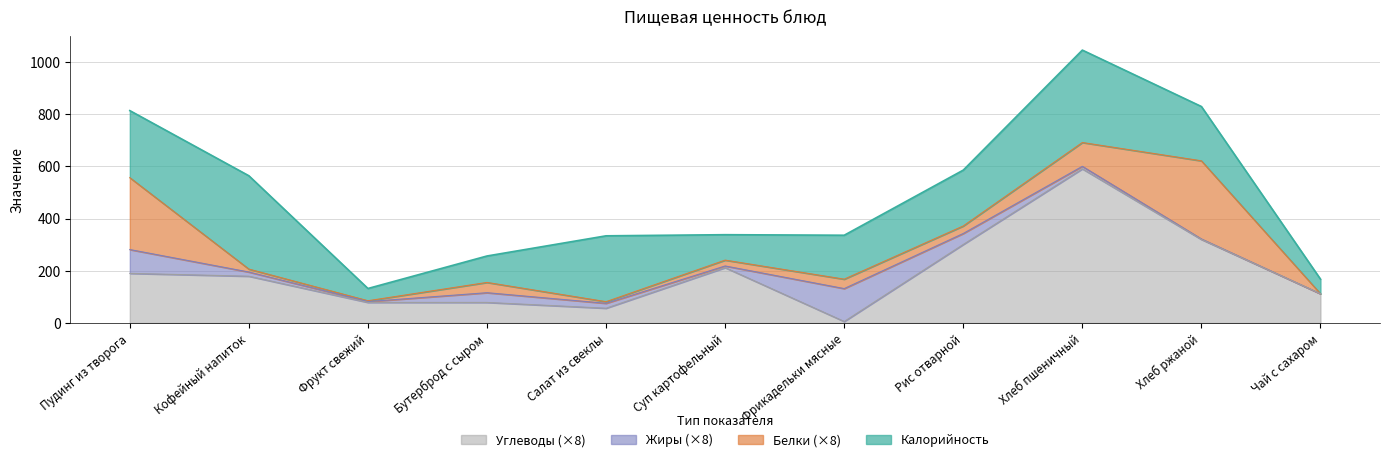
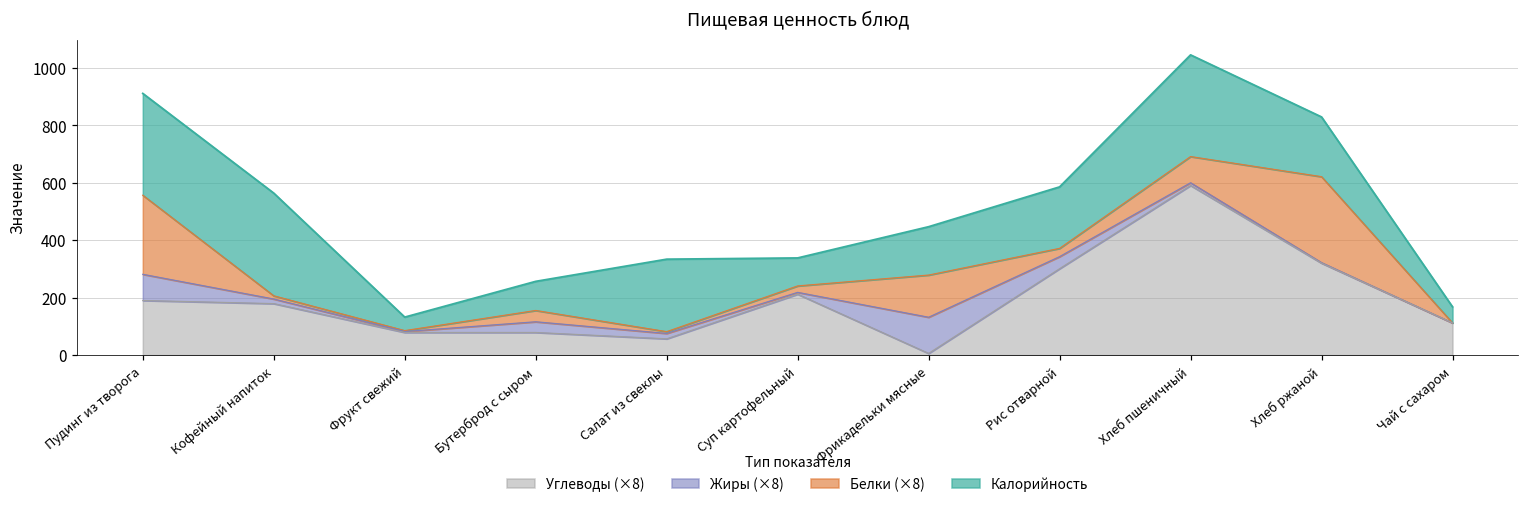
Калорийность, Пудинг из творога: 260 -> 350
Белки (×8), Фрикадельки мясные: 40 -> 150
